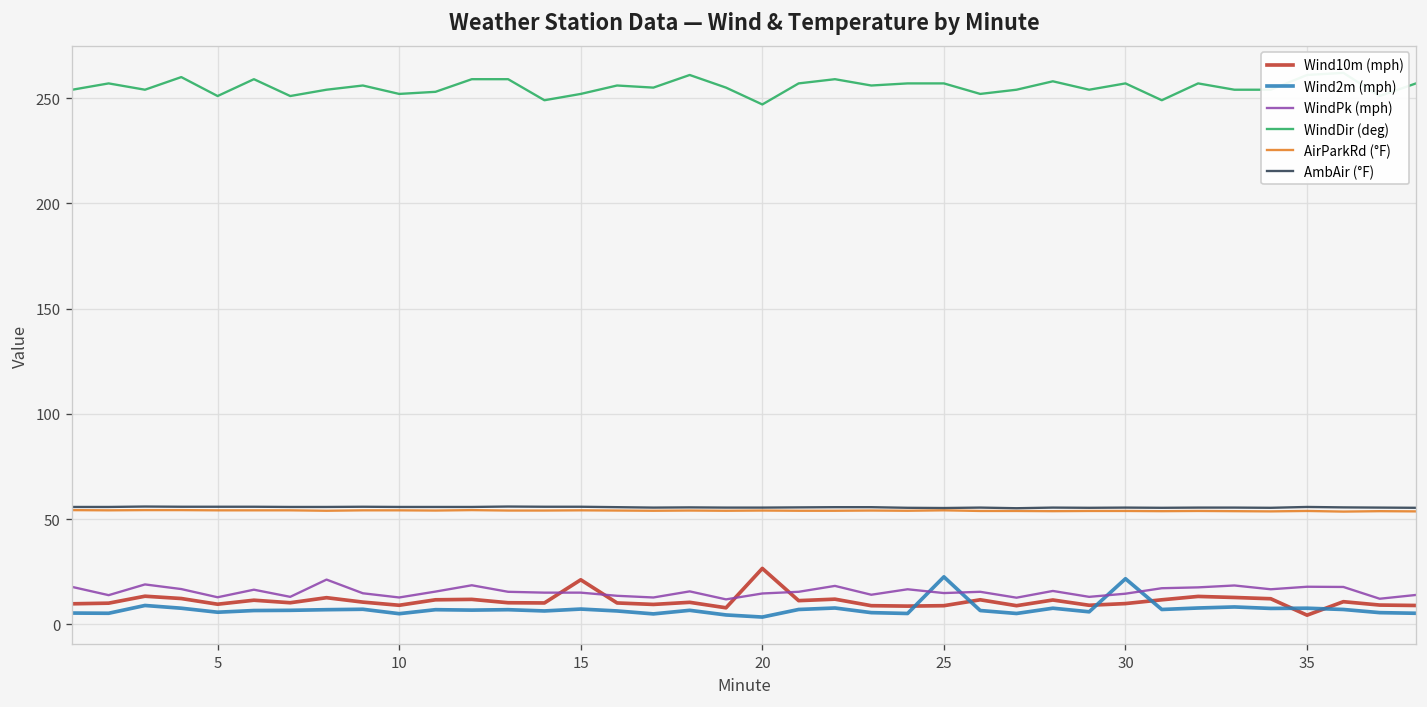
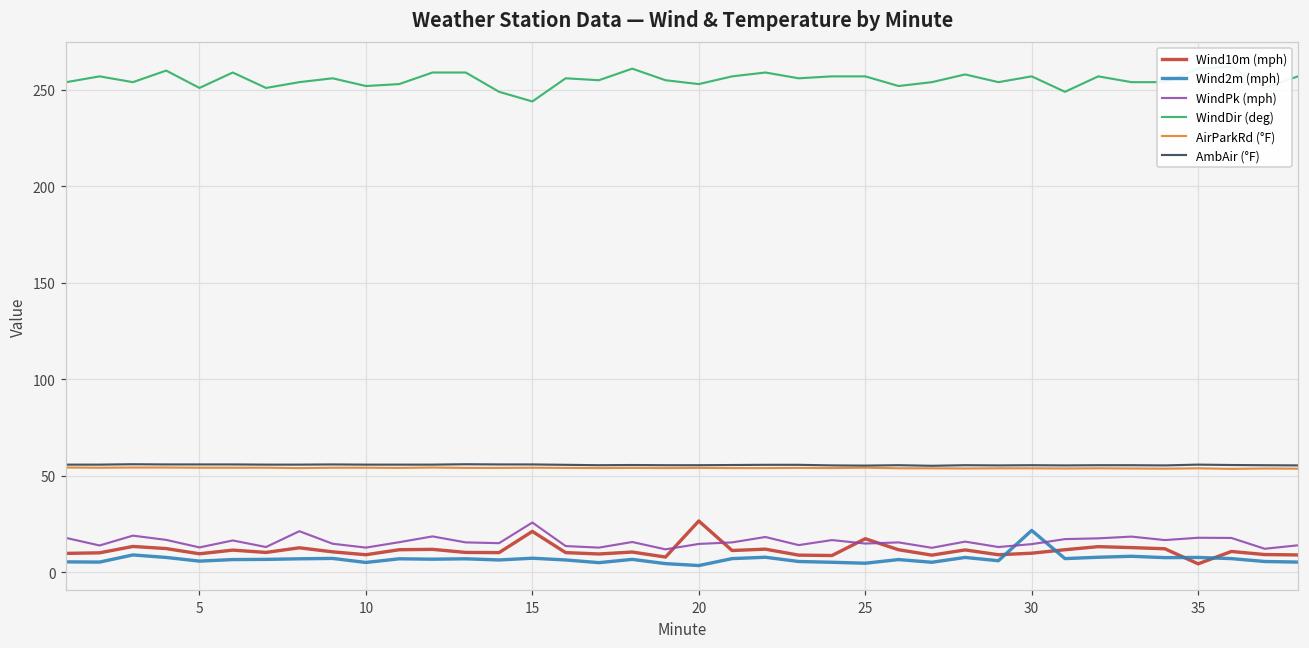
WindPk (mph), 15: 15 -> 26
WindDir (deg), 15: 252 -> 244
WindDir (deg), 20: 247 -> 253
Wind10m (mph), 25: 9 -> 17
Wind2m (mph), 25: 23 -> 5
